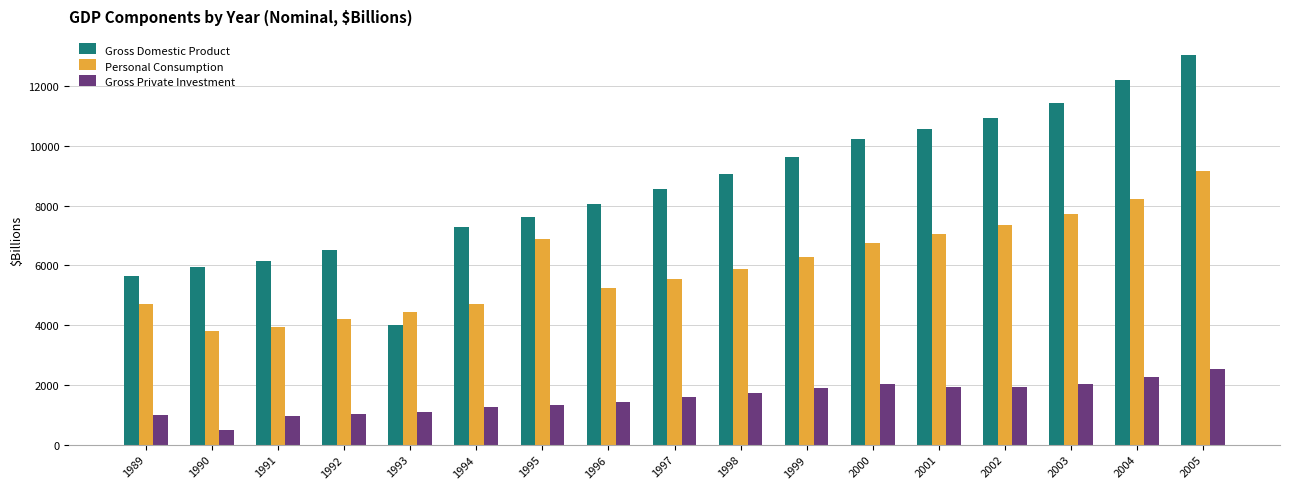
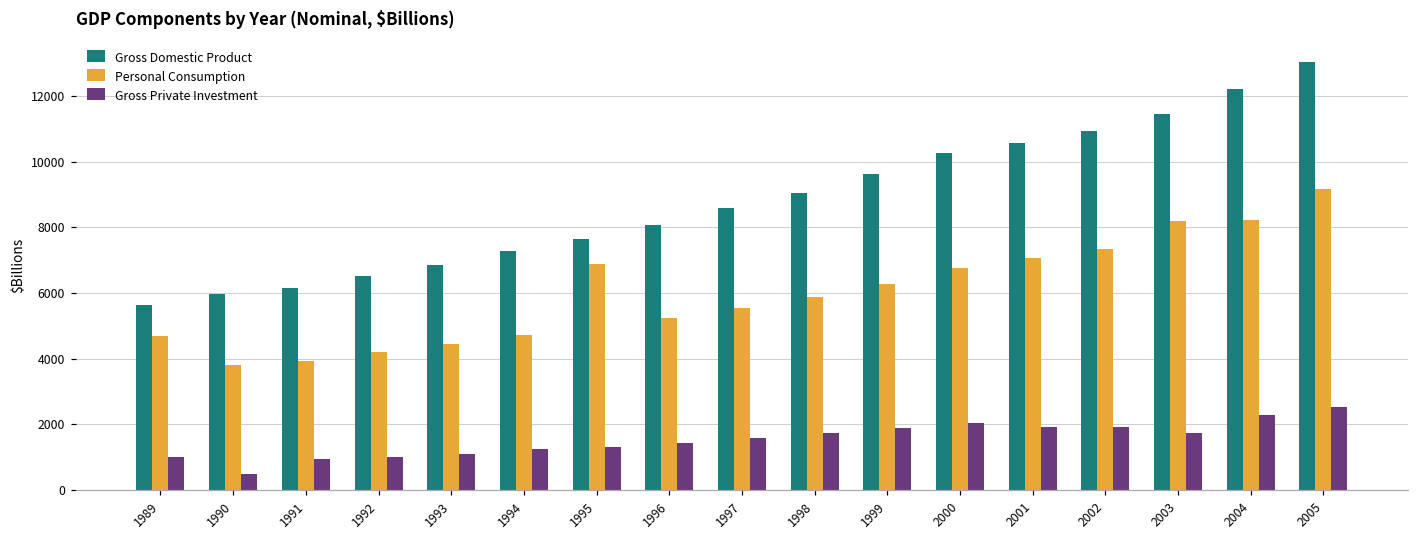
Gross Domestic Product, 1993: 4000 -> 6900
Personal Consumption, 2003: 7700 -> 8200
Gross Private Investment, 2003: 2000 -> 1700
